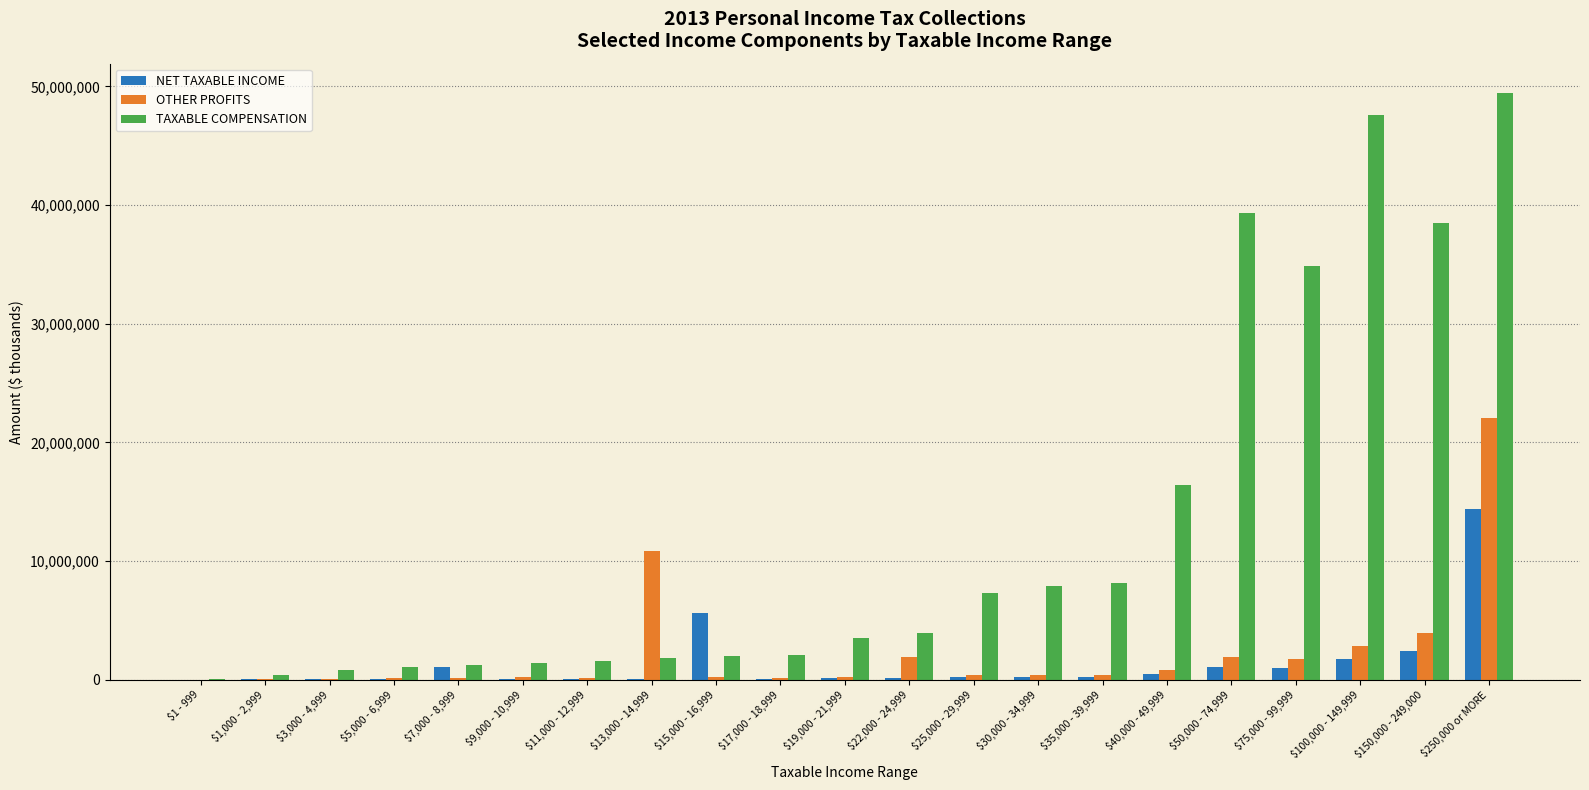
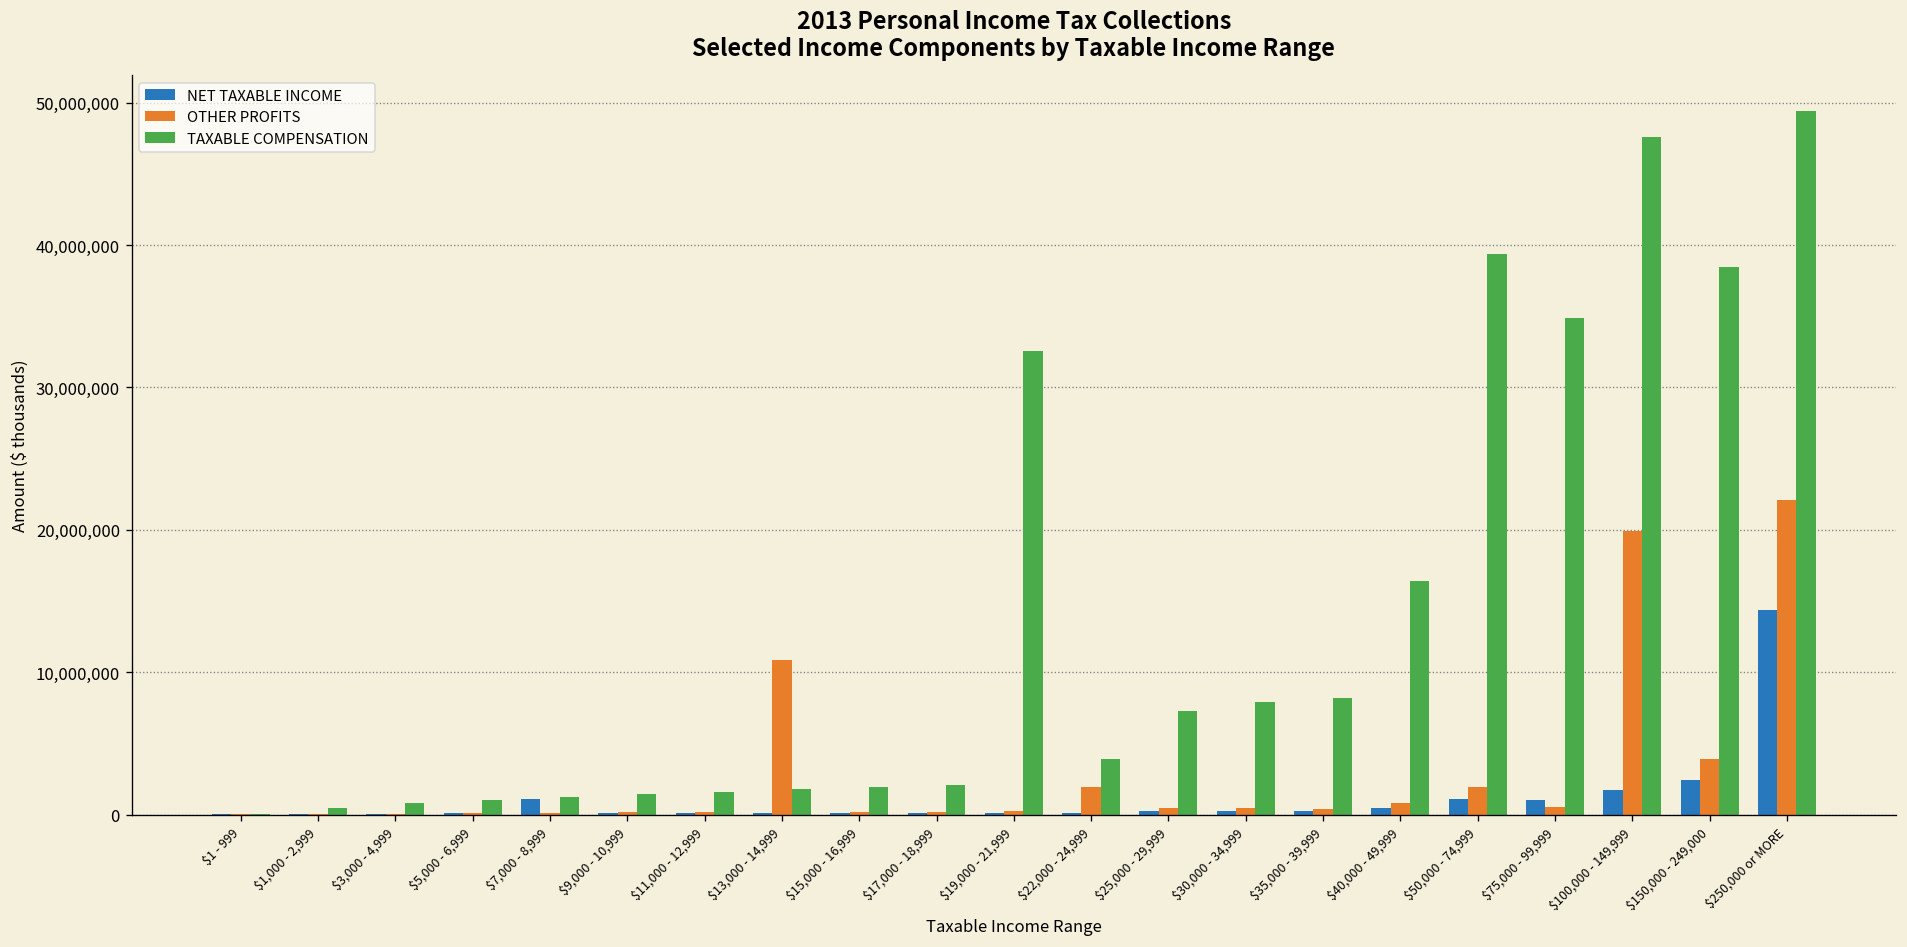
NET TAXABLE INCOME, $15,000 - 16,999: 5,600,000 -> 100,000
TAXABLE COMPENSATION, $19,000 - 21,999: 3,500,000 -> 32,500,000
OTHER PROFITS, $75,000 - 99,999: 1,700,000 -> 500,000
OTHER PROFITS, $100,000 - 149,999: 2,800,000 -> 19,900,000
